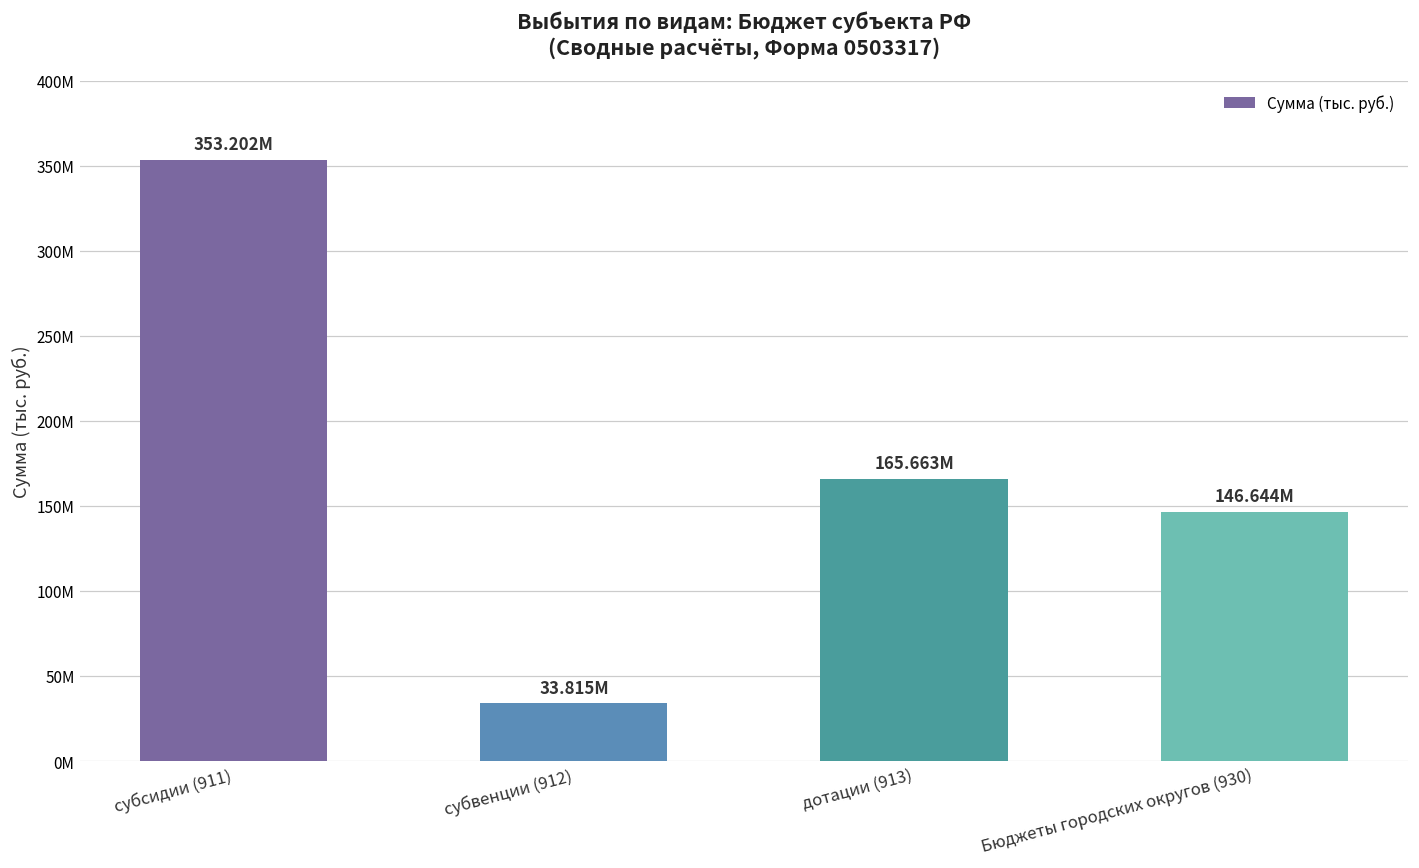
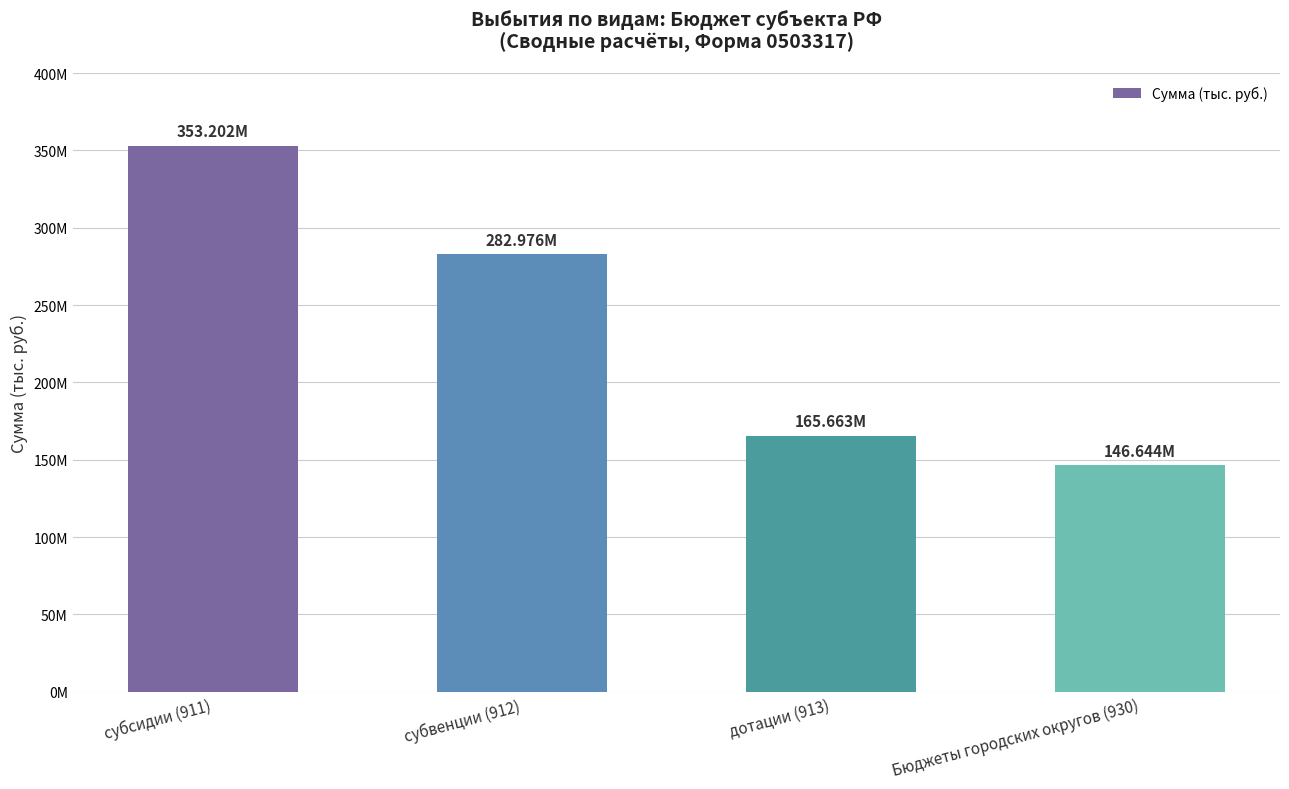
субвенции (912): 33.815M -> 282.976M
